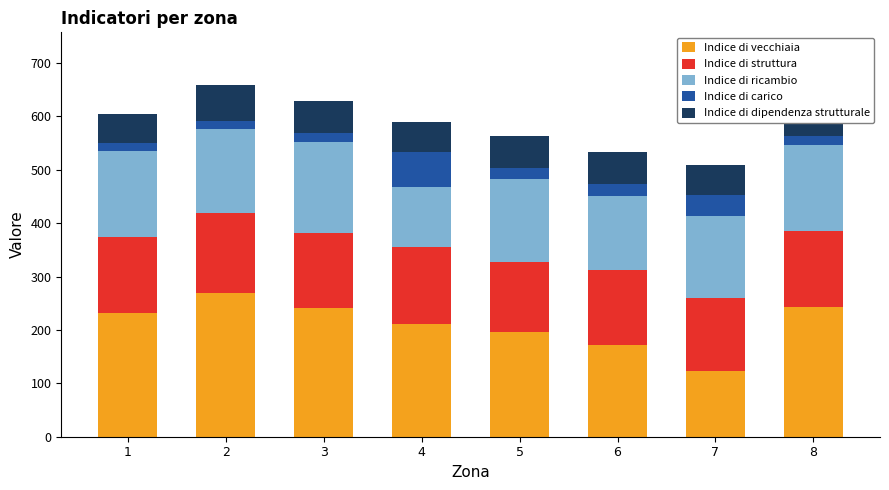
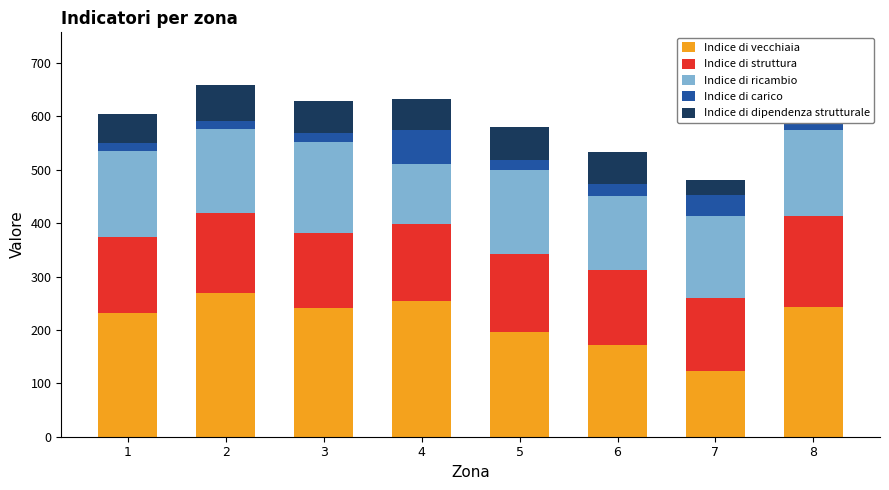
Indice di vecchiaia, 4: 210 -> 250
Indice di struttura, 5: 130 -> 150
Indice di dipendenza strutturale, 7: 60 -> 30
Indice di struttura, 8: 140 -> 170
